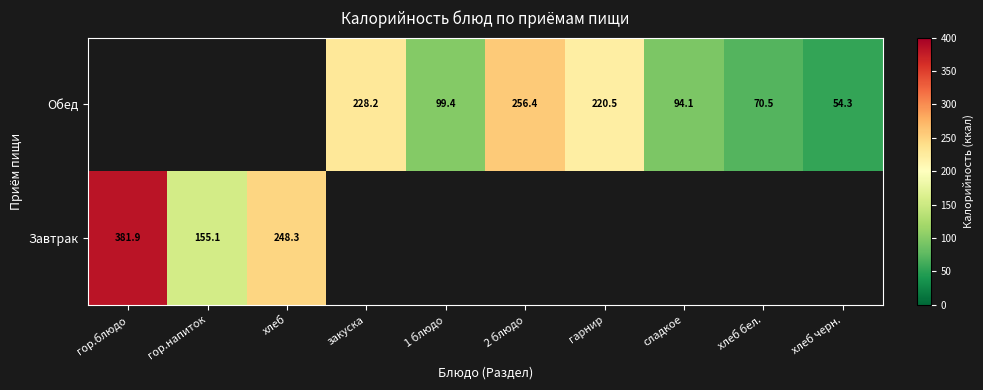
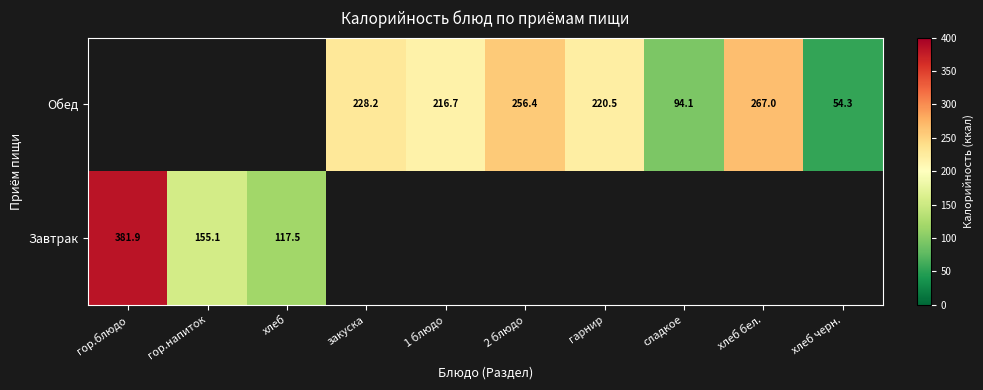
Обед, 1 блюдо: 99.4 -> 216.7
Обед, хлеб бел.: 70.5 -> 267.0
Завтрак, хлеб: 248.3 -> 117.5
